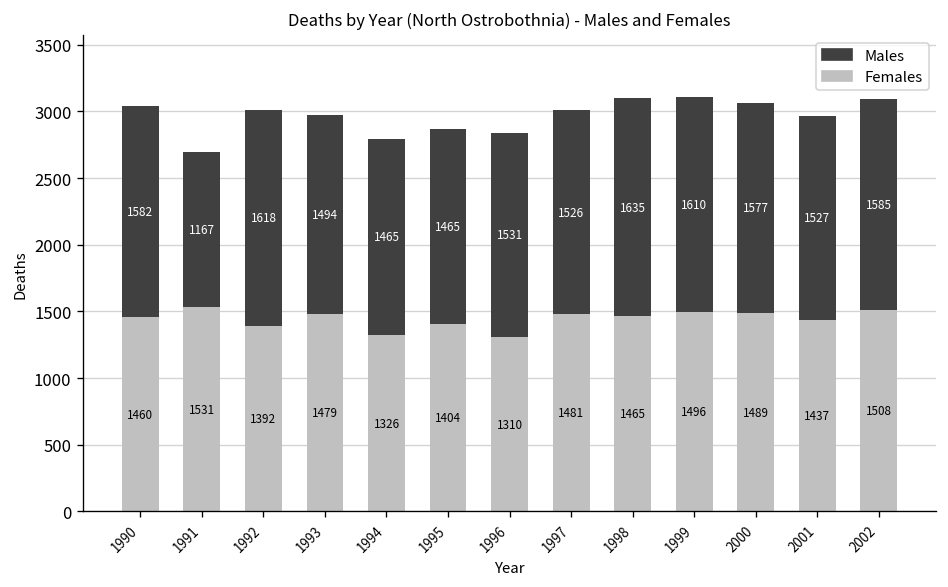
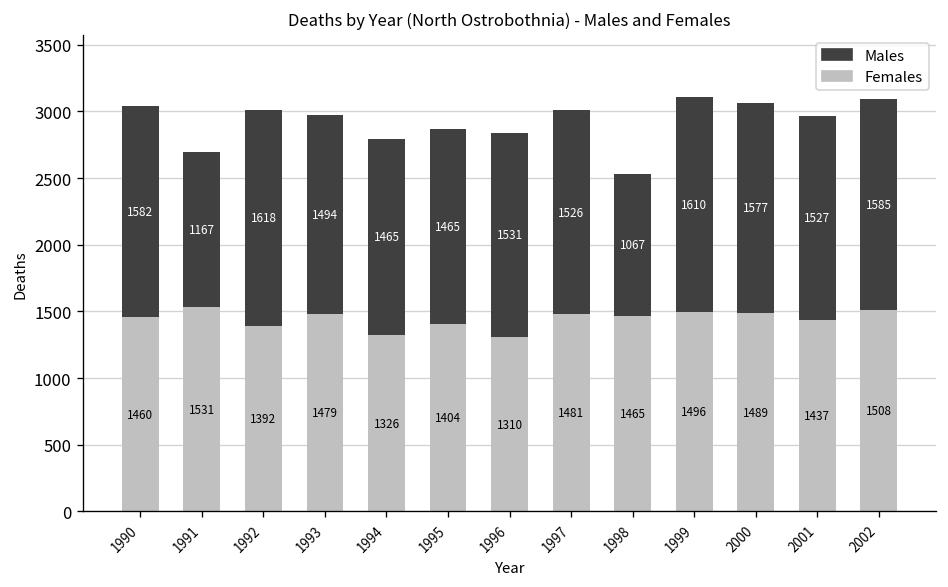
Males, 1998: 1635 -> 1067
